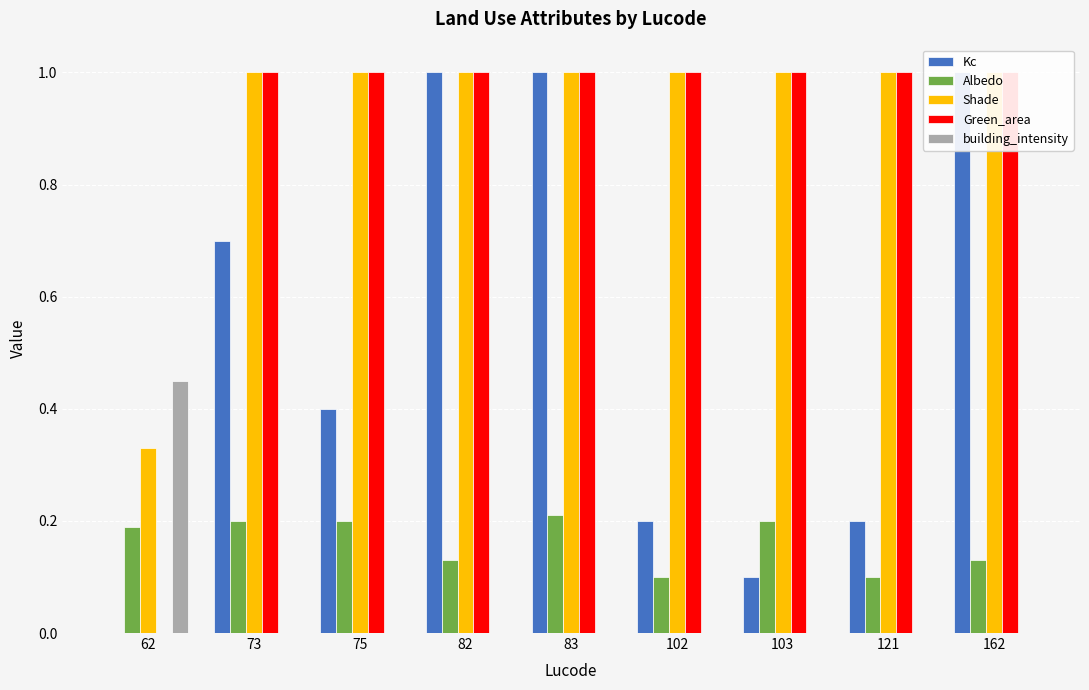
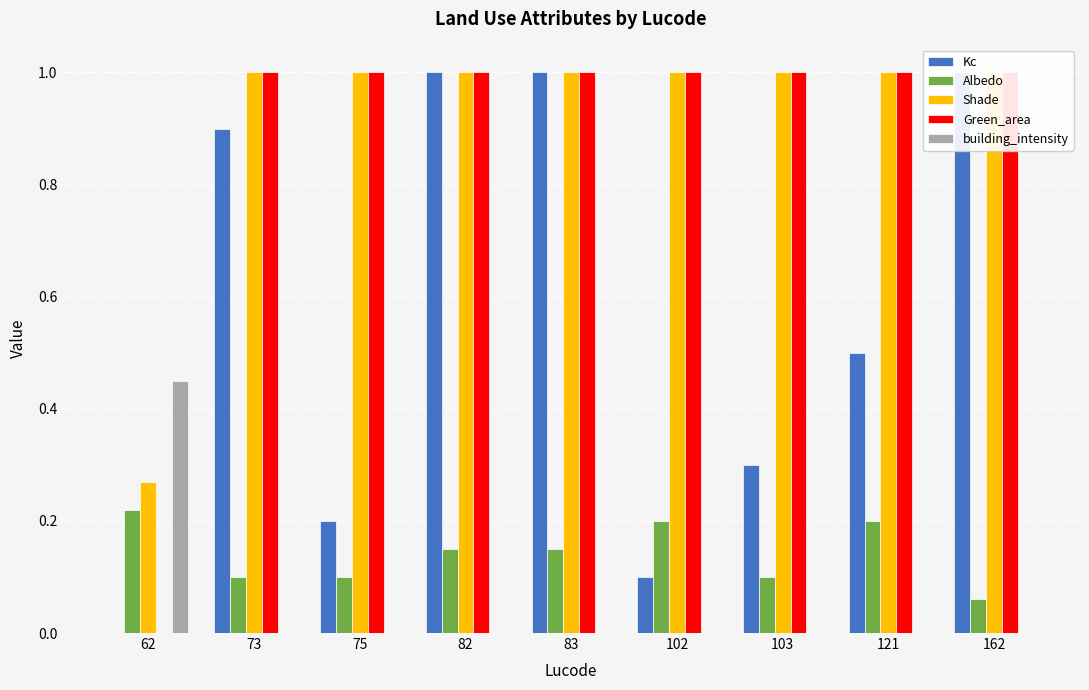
Albedo, 62: 0.19 -> 0.22
Shade, 62: 0.33 -> 0.27
Kc, 73: 0.7 -> 0.9
Albedo, 73: 0.2 -> 0.1
Kc, 75: 0.4 -> 0.2
Albedo, 75: 0.2 -> 0.1
Albedo, 82: 0.13 -> 0.15
Albedo, 83: 0.21 -> 0.15
Kc, 102: 0.2 -> 0.1
Albedo, 102: 0.1 -> 0.2
Kc, 103: 0.1 -> 0.3
Albedo, 103: 0.2 -> 0.1
Kc, 121: 0.2 -> 0.5
Albedo, 121: 0.1 -> 0.2
Albedo, 162: 0.13 -> 0.06
